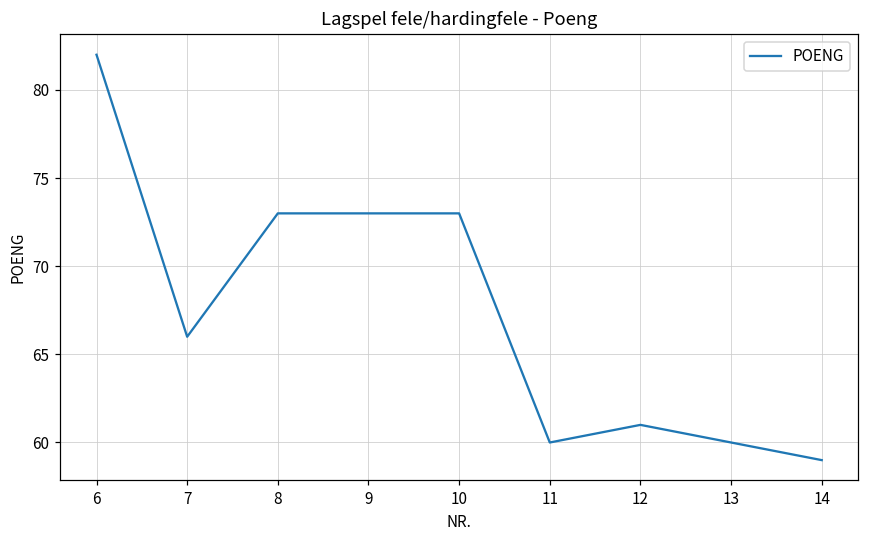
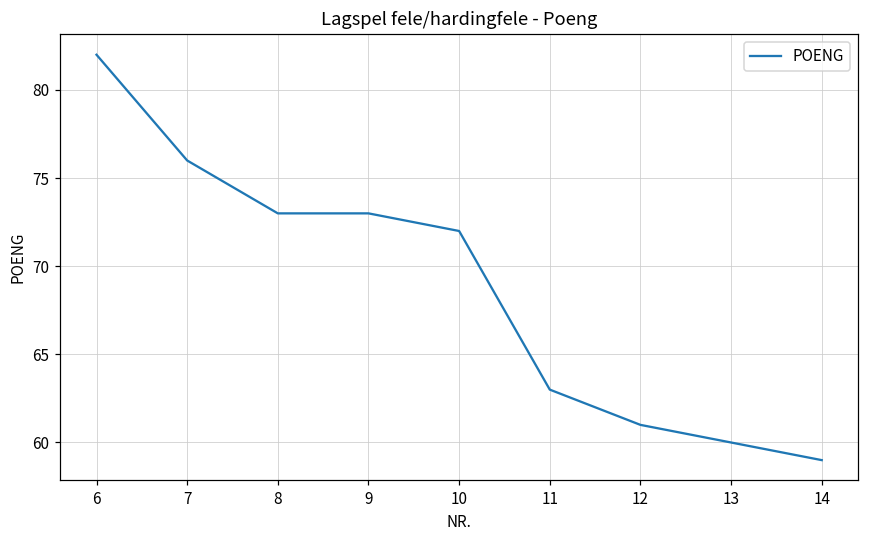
7: 66 -> 76
10: 73 -> 72
11: 60 -> 63
